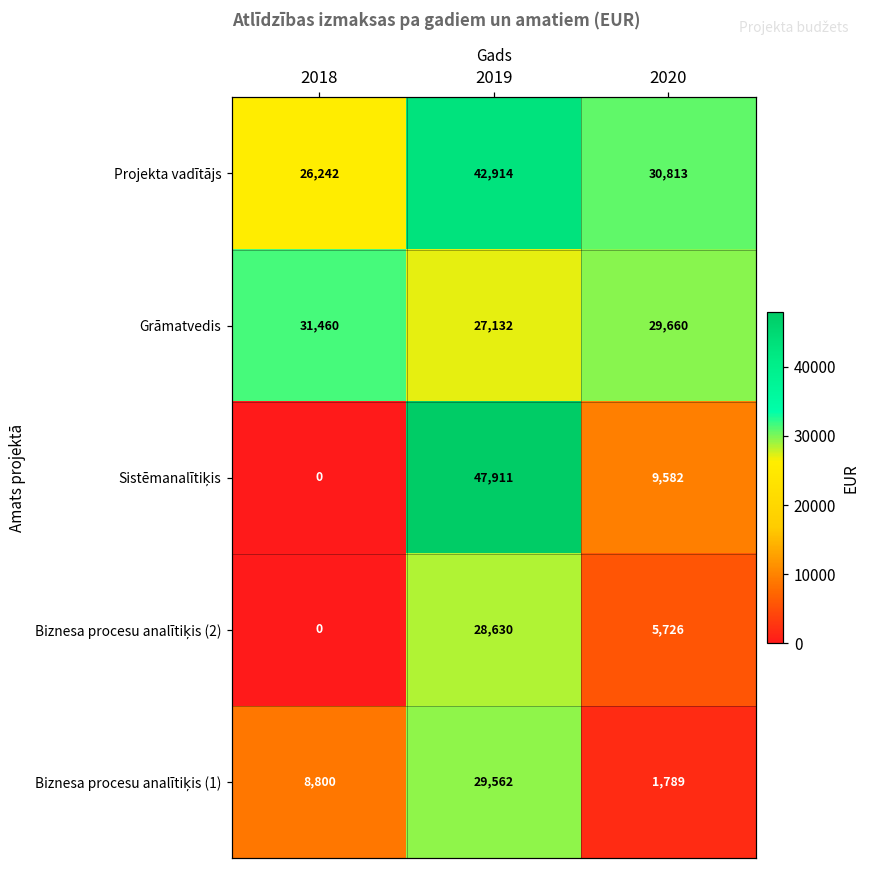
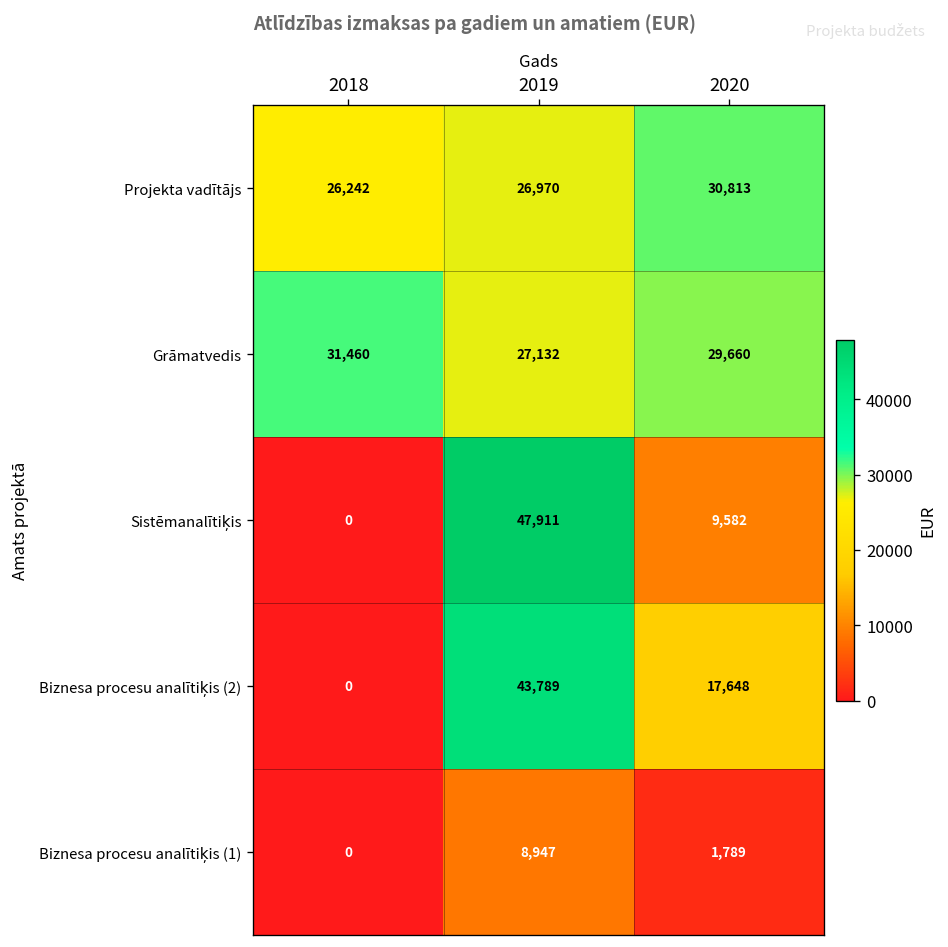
Projekta vadītājs, 2019: 42,914 -> 26,970
Biznesa procesu analītiķis (2), 2019: 28,630 -> 43,789
Biznesa procesu analītiķis (2), 2020: 5,726 -> 17,648
Biznesa procesu analītiķis (1), 2018: 8,800 -> 0
Biznesa procesu analītiķis (1), 2019: 29,562 -> 8,947
